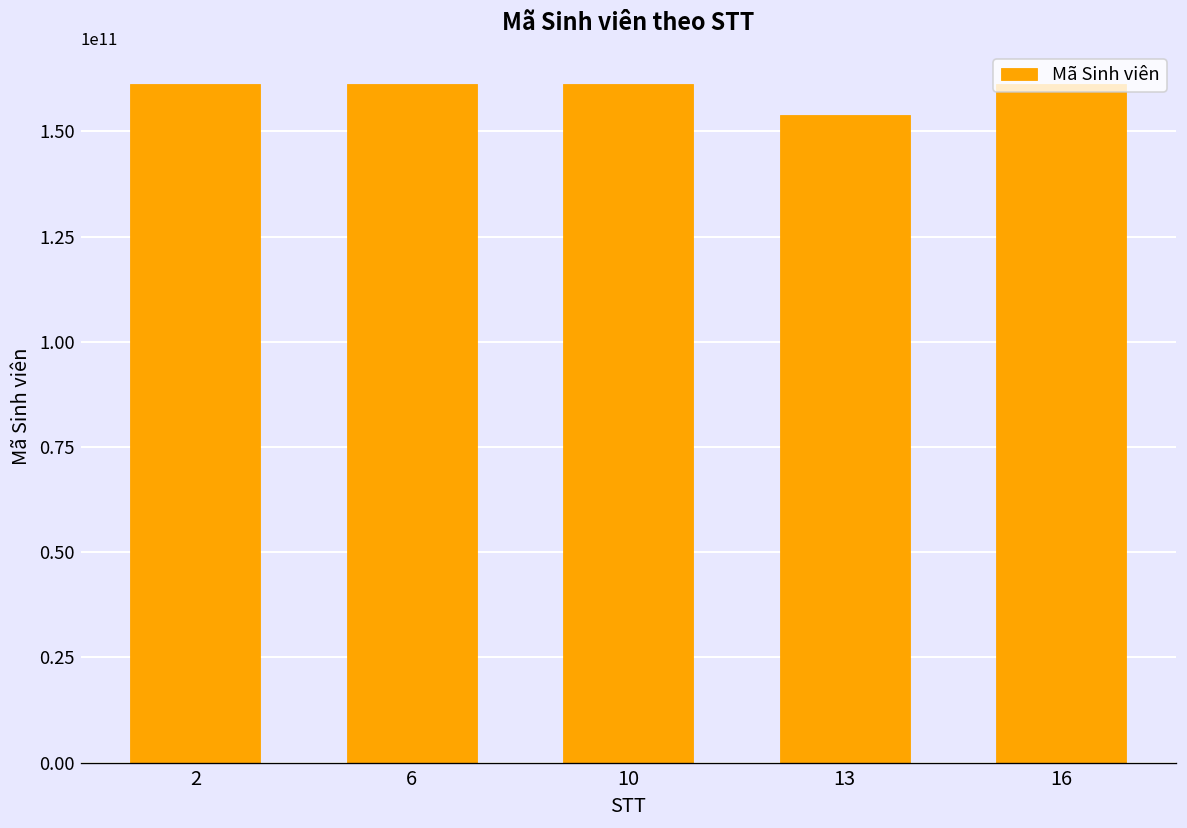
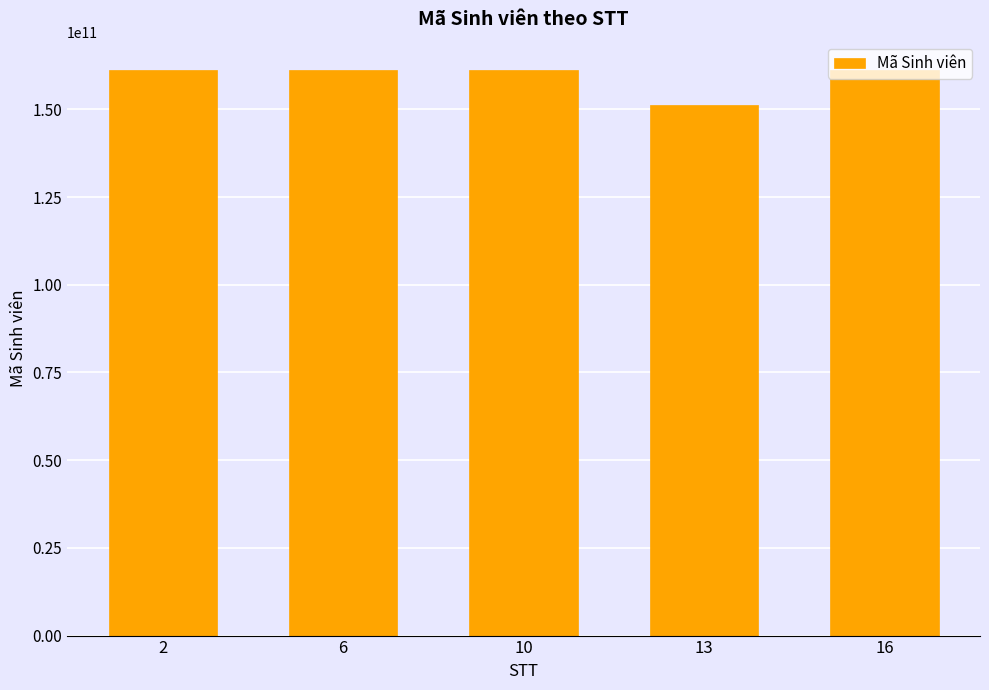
13: 154000000000 -> 151000000000
